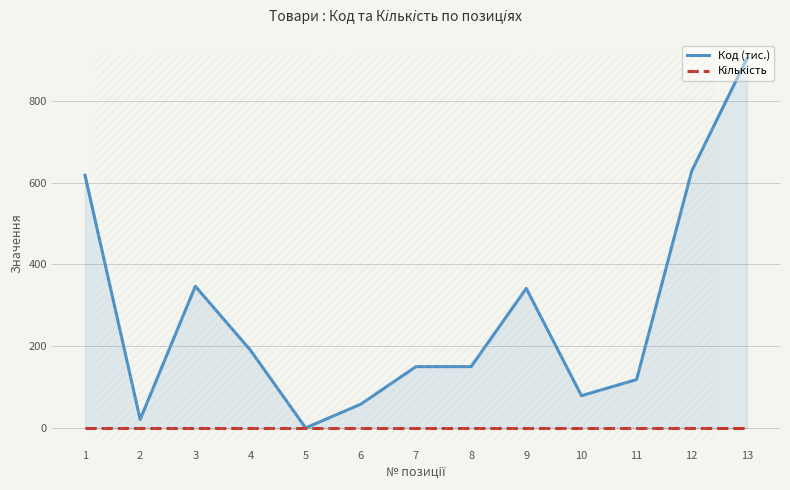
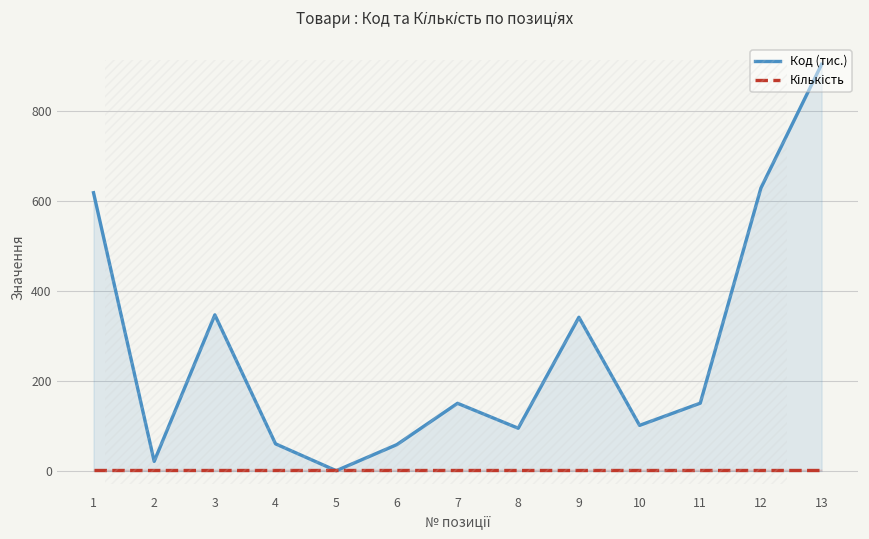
Код (тис.), 4: 190 -> 60
Код (тис.), 8: 150 -> 90
Код (тис.), 10: 80 -> 100
Код (тис.), 11: 120 -> 150
